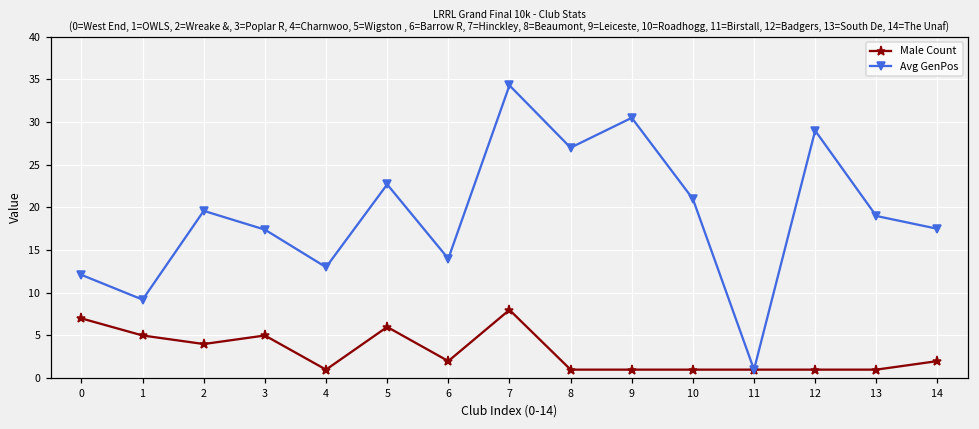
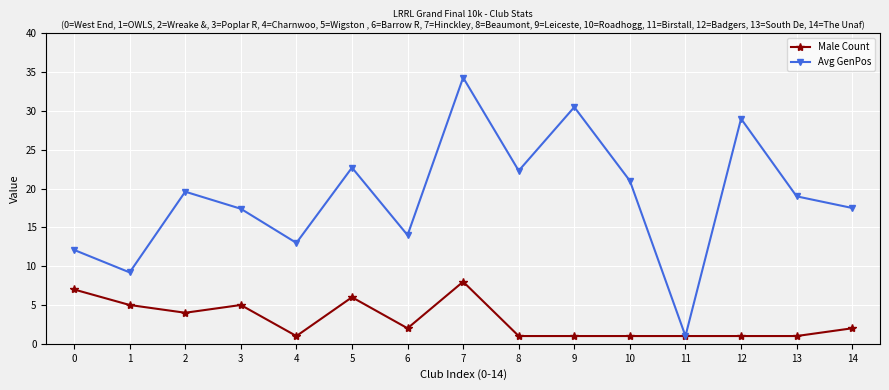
Avg GenPos, 8: 27 -> 22
